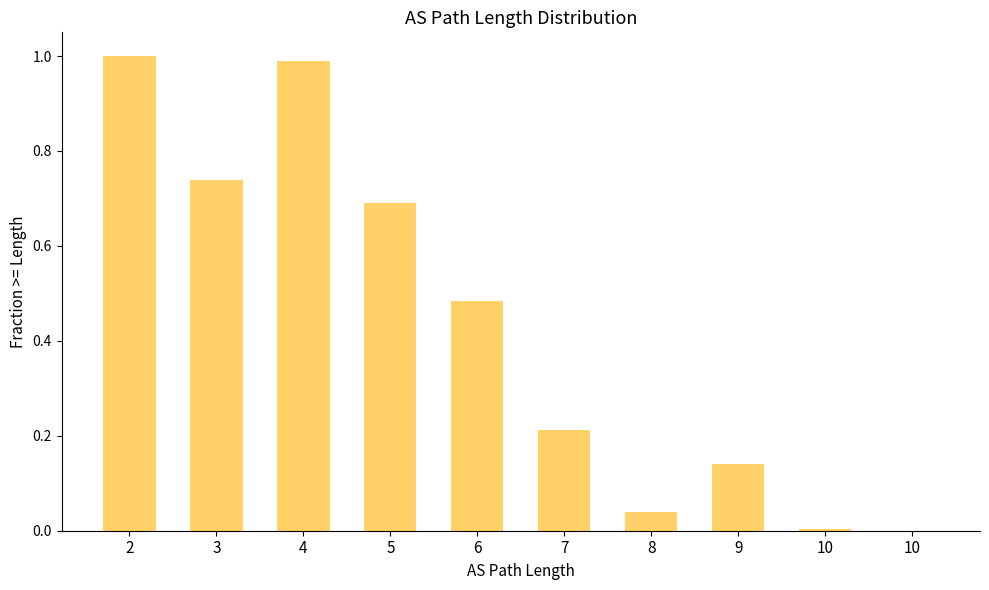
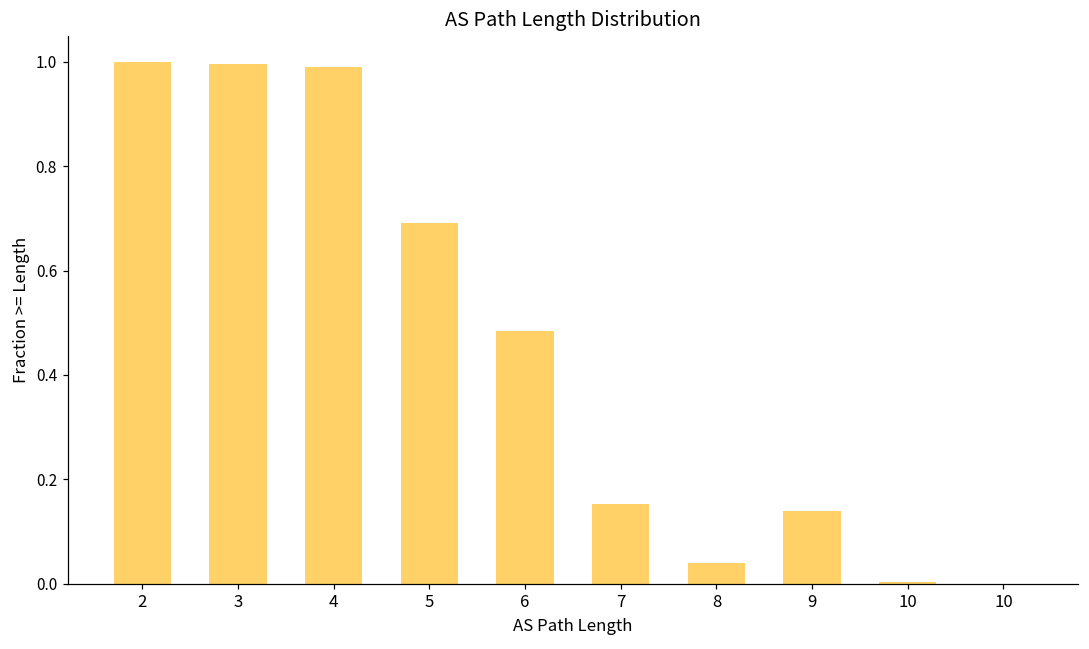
3: 0.74 -> 1.00
7: 0.21 -> 0.15
